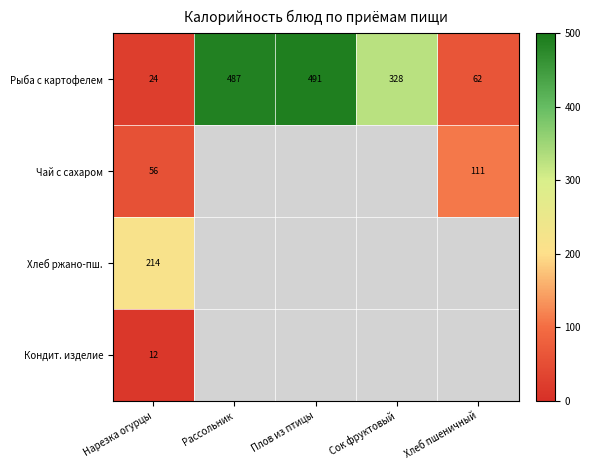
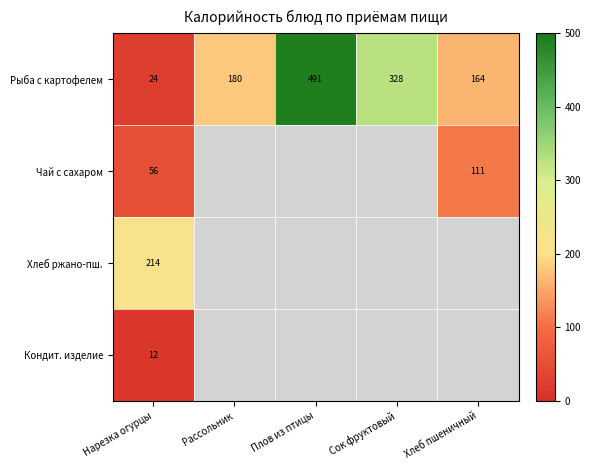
Рыба с картофелем, Рассольник: 487 -> 180
Рыба с картофелем, Хлеб пшеничный: 62 -> 164
